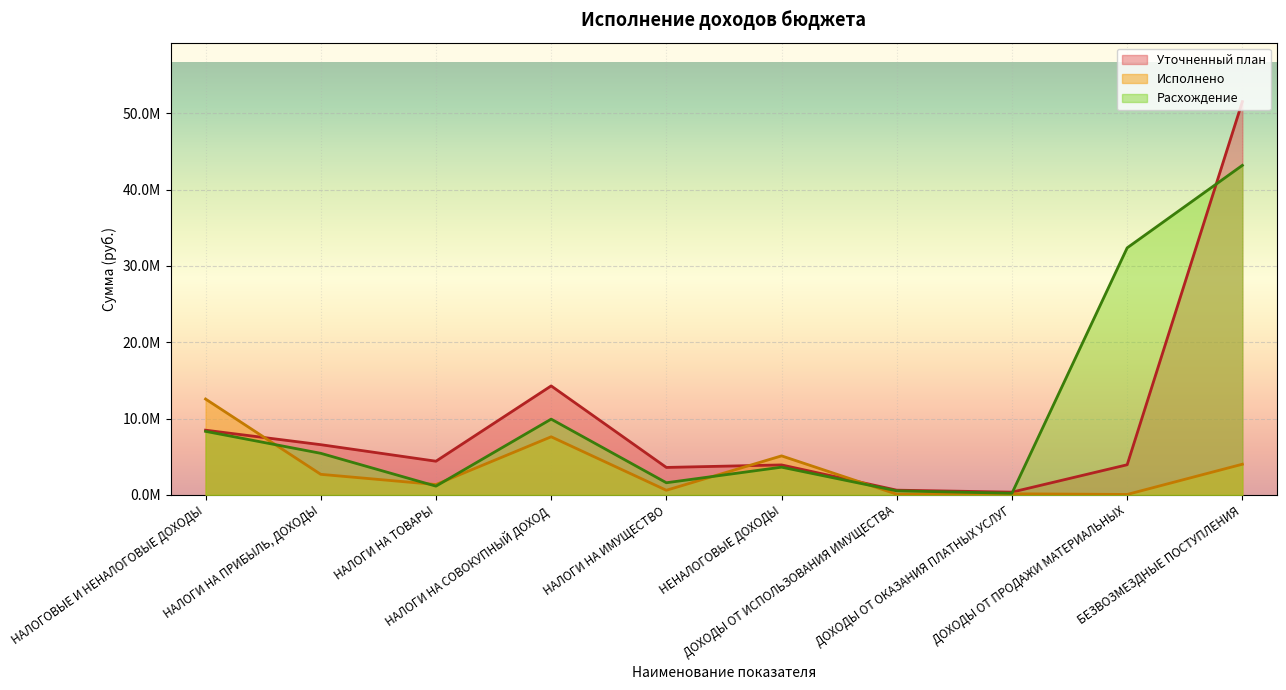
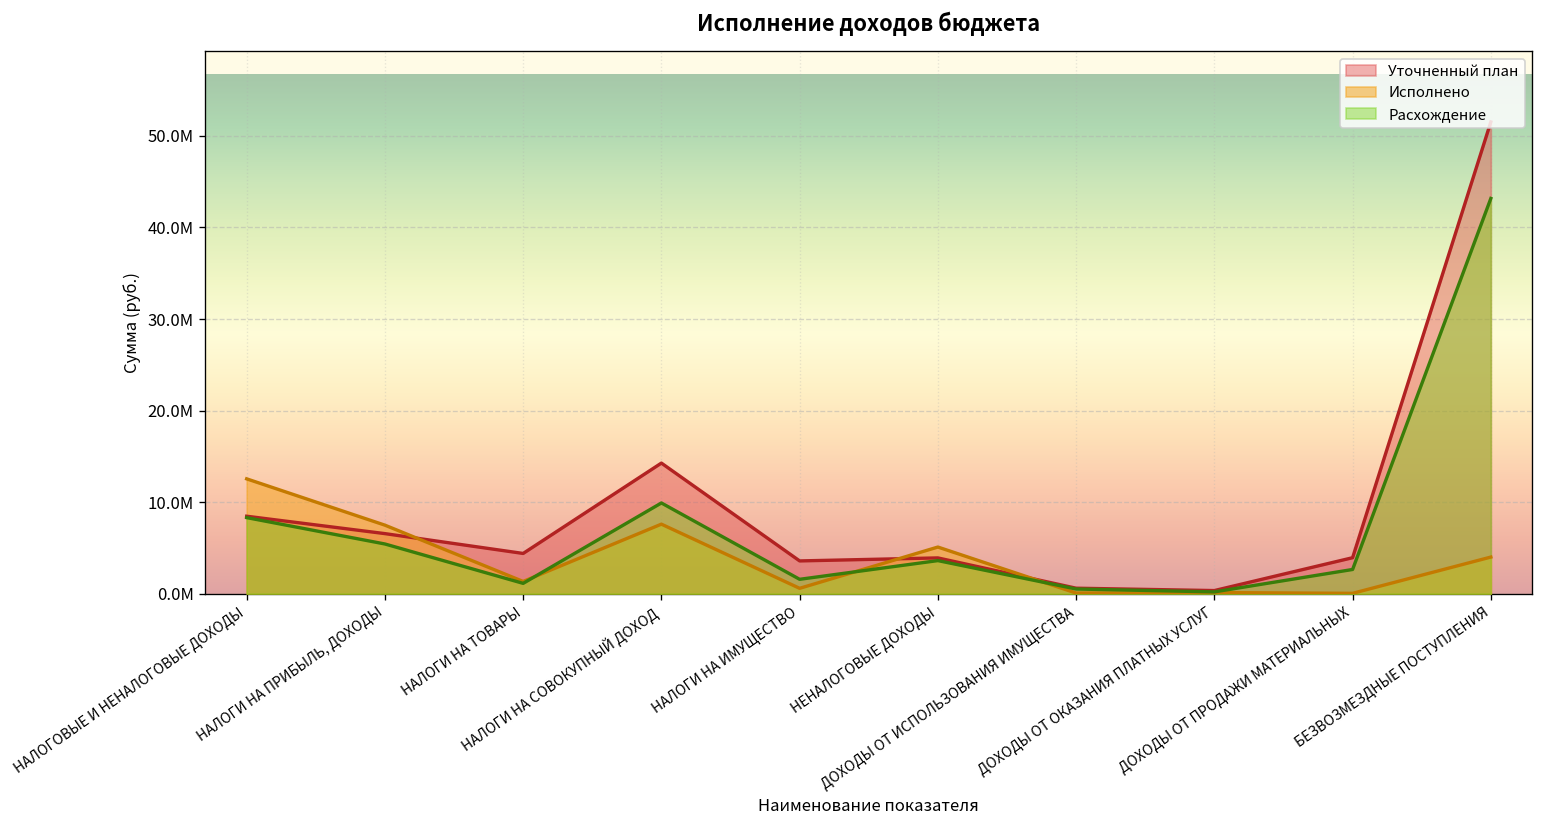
Исполнено, НАЛОГИ НА ПРИБЫЛЬ, ДОХОДЫ: 3000000 -> 8000000
Расхождение, ДОХОДЫ ОТ ПРОДАЖИ МАТЕРИАЛЬНЫХ: 32000000 -> 3000000
